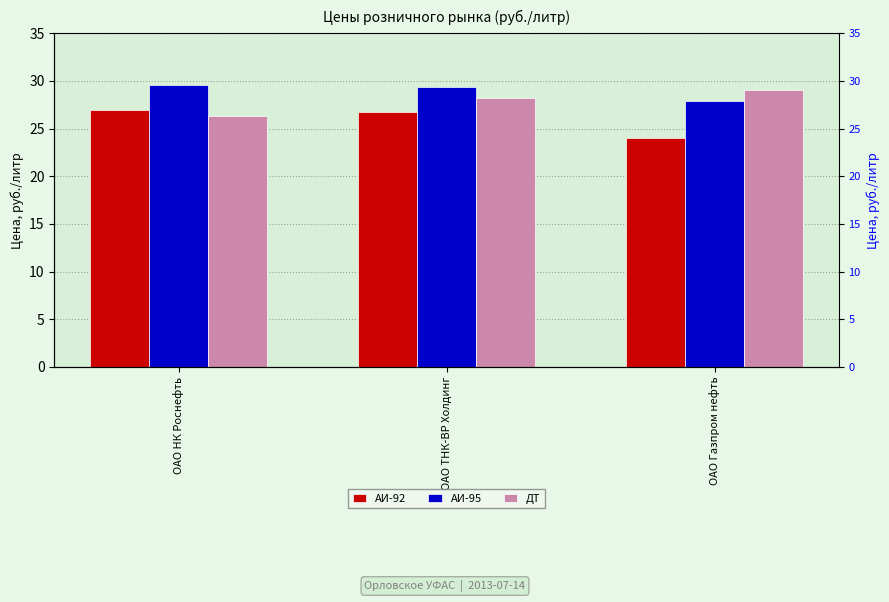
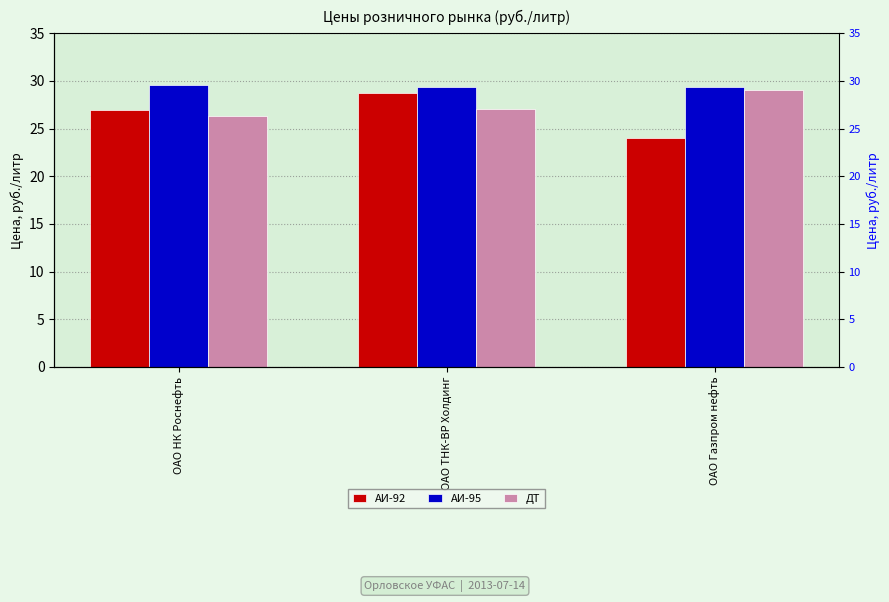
АИ-92, ОАО ТНК-ВР Холдинг: 27 -> 29
ДТ, ОАО ТНК-ВР Холдинг: 28 -> 27
АИ-95, ОАО Газпром нефть: 28 -> 29
